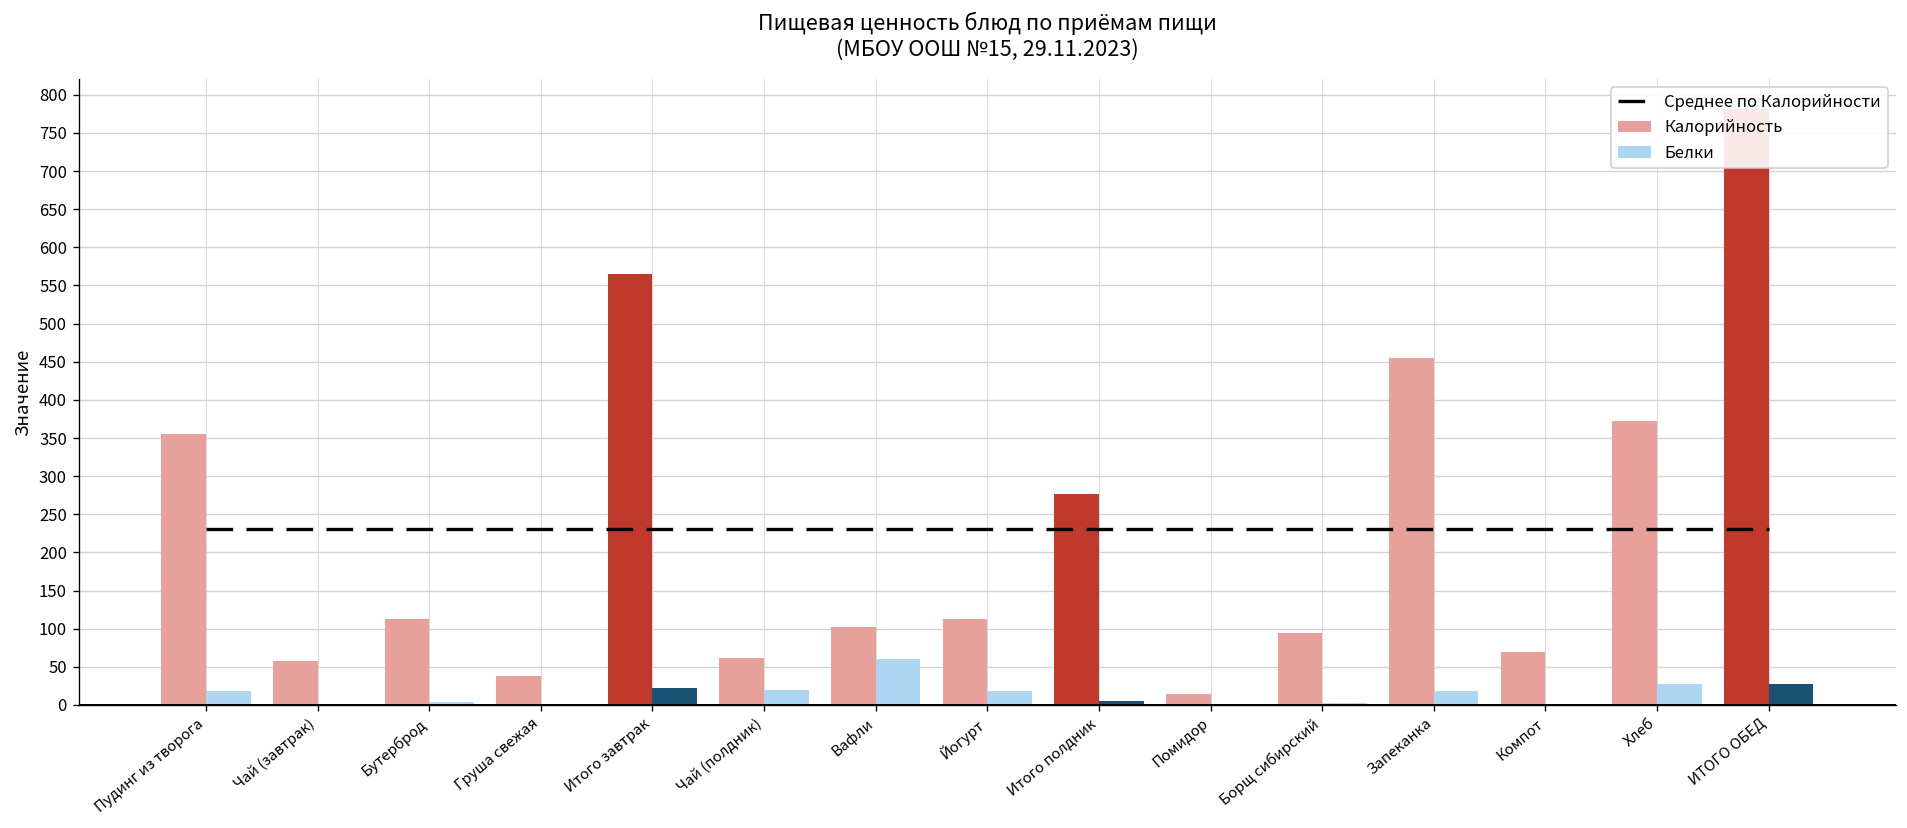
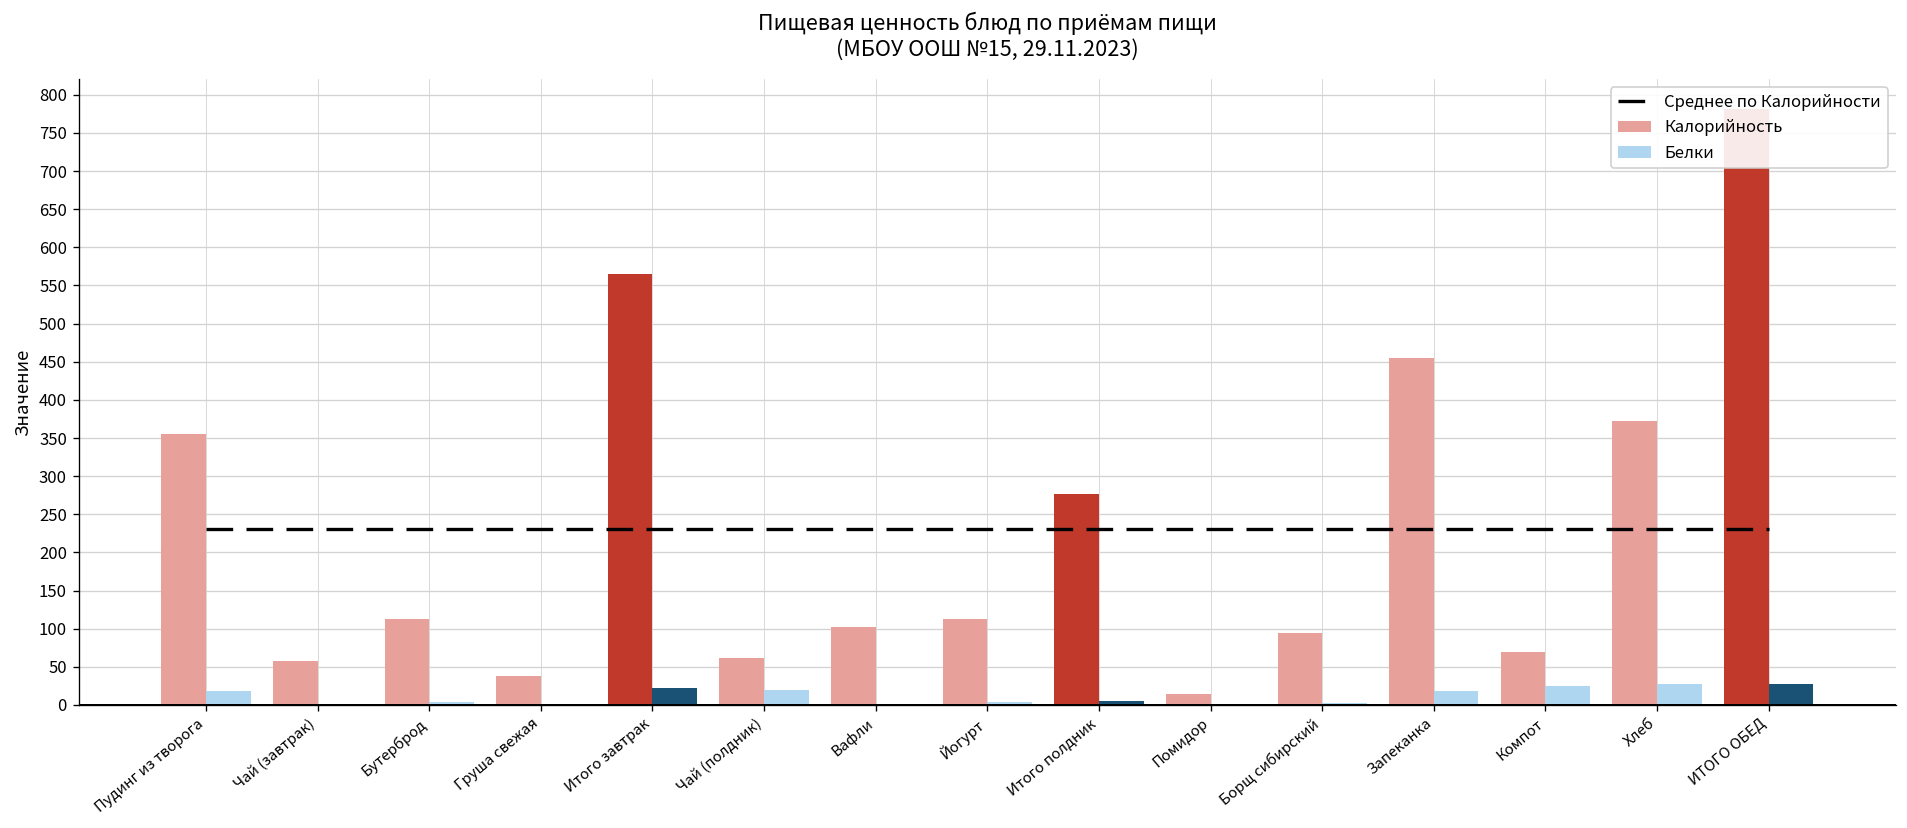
Белки, Вафли: 60 -> 0
Белки, Йогурт: 20 -> 0
Белки, Компот: 0 -> 20
